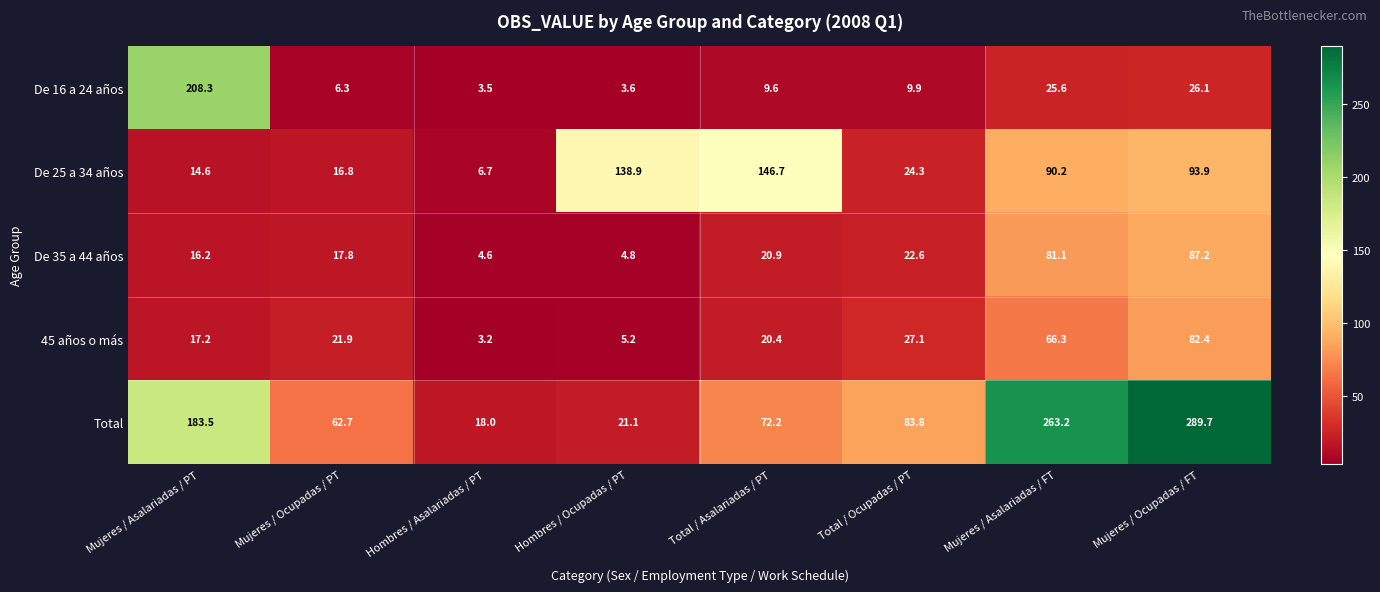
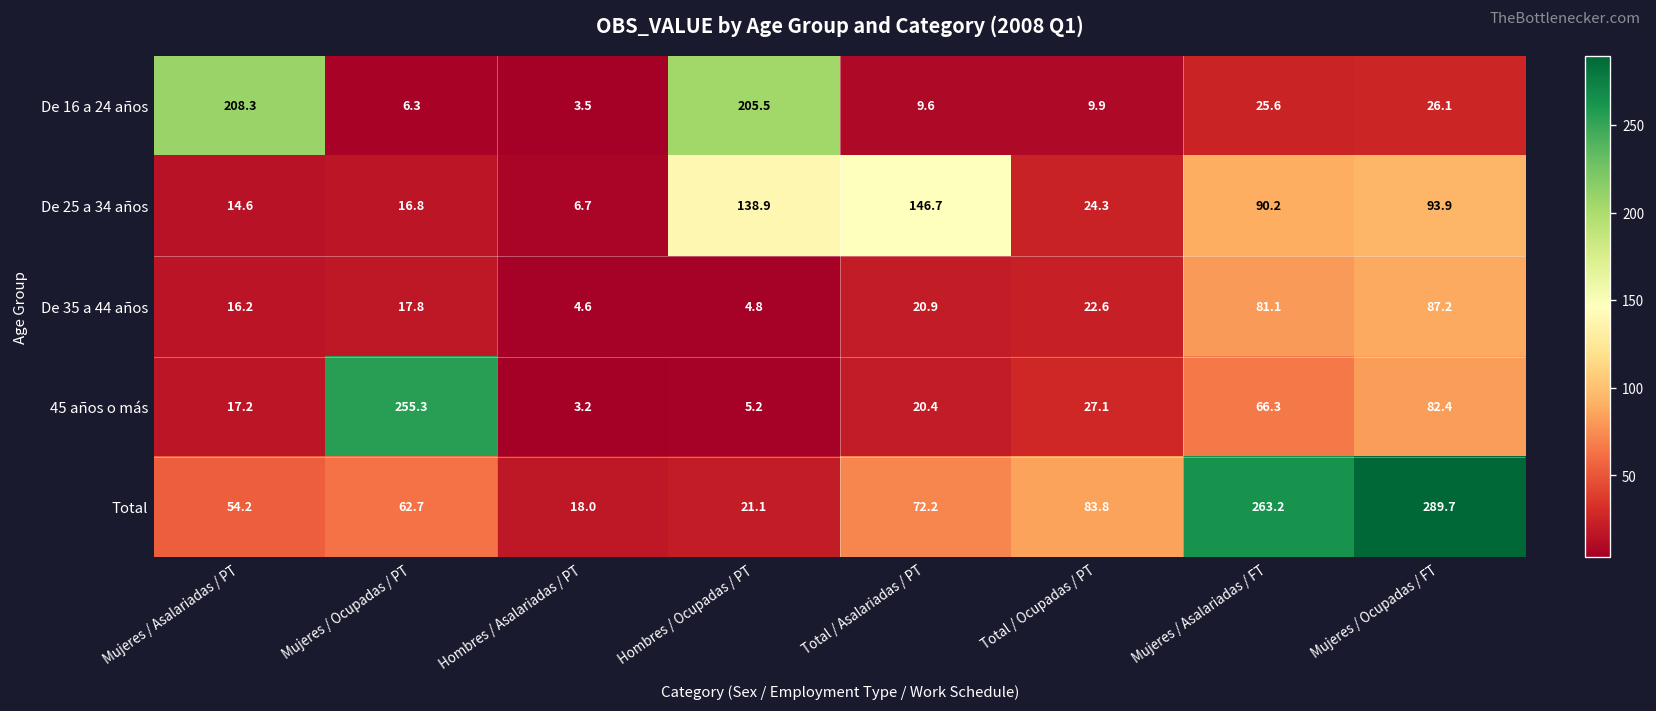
De 16 a 24 años, Hombres / Ocupadas / PT: 3.6 -> 205.5
45 años o más, Mujeres / Ocupadas / PT: 21.9 -> 255.3
Total, Mujeres / Asalariadas / PT: 183.5 -> 54.2
